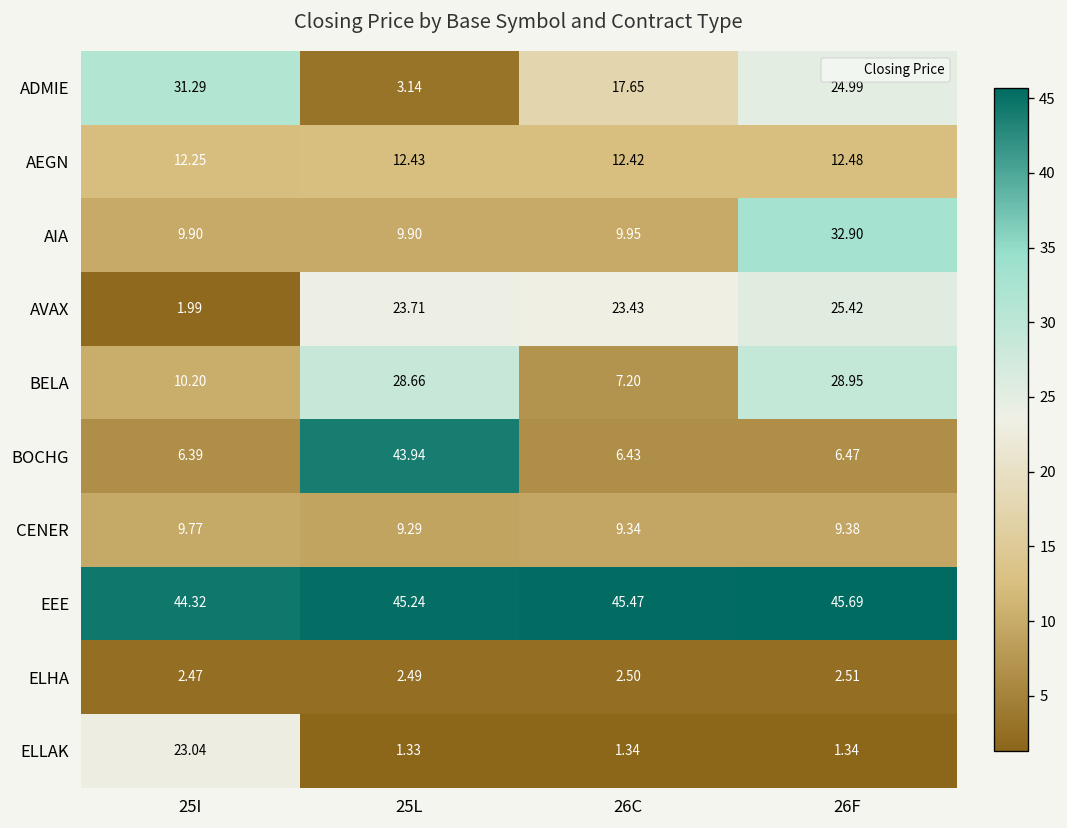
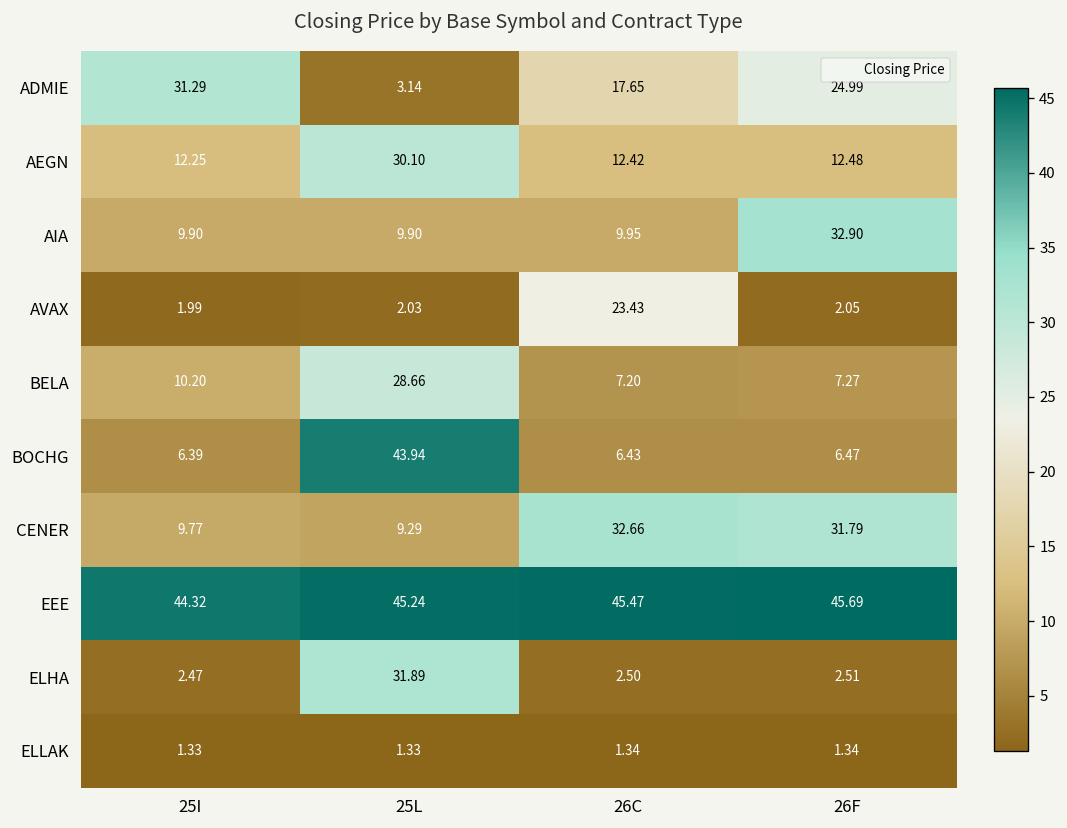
AEGN, 25L: 12.43 -> 30.10
AVAX, 25L: 23.71 -> 2.03
AVAX, 26F: 25.42 -> 2.05
BELA, 26F: 28.95 -> 7.27
CENER, 26C: 9.34 -> 32.66
CENER, 26F: 9.38 -> 31.79
ELHA, 25L: 2.49 -> 31.89
ELLAK, 25I: 23.04 -> 1.33
